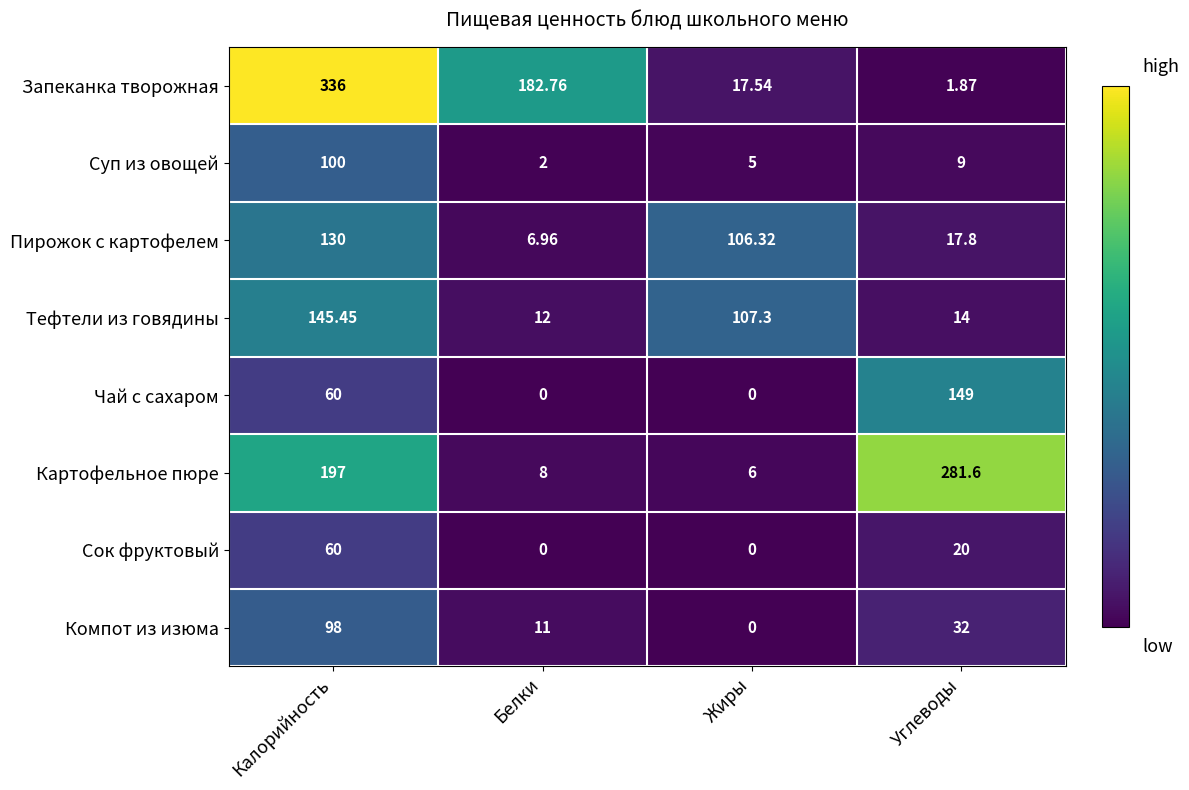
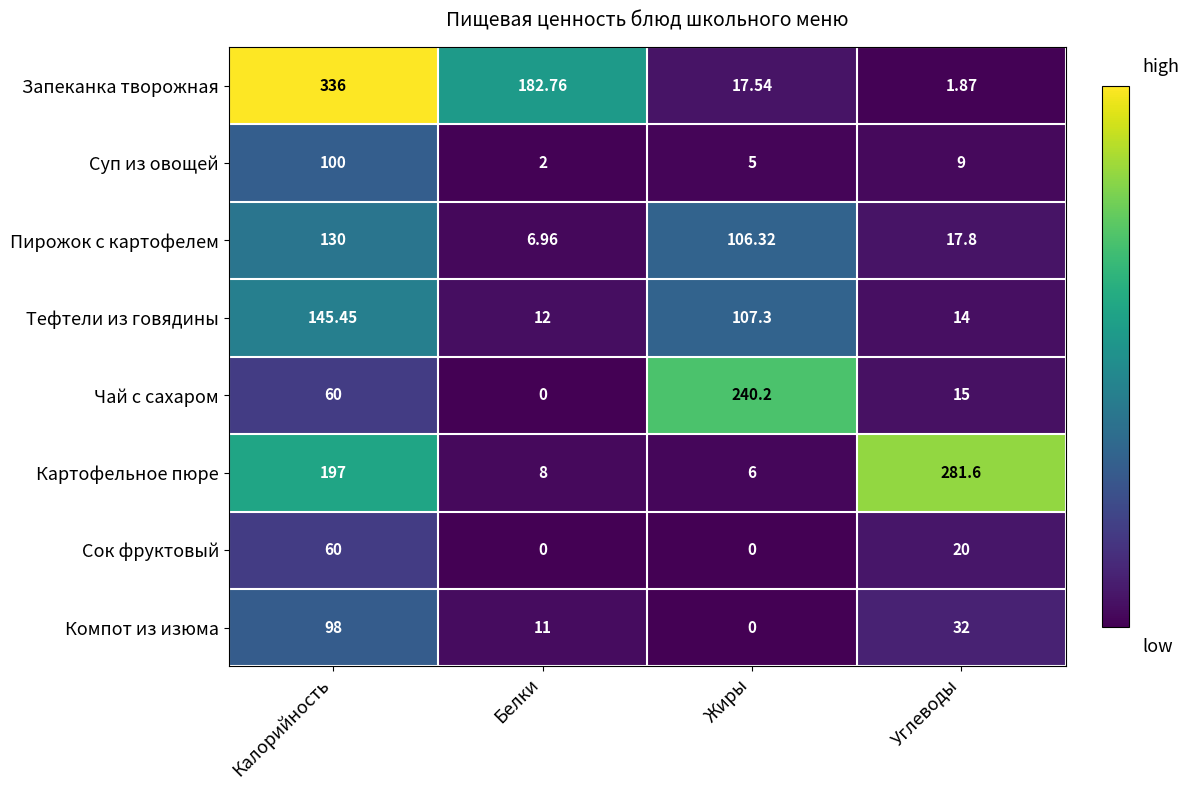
Чай с сахаром, Жиры: 0 -> 240.2
Чай с сахаром, Углеводы: 149 -> 15
